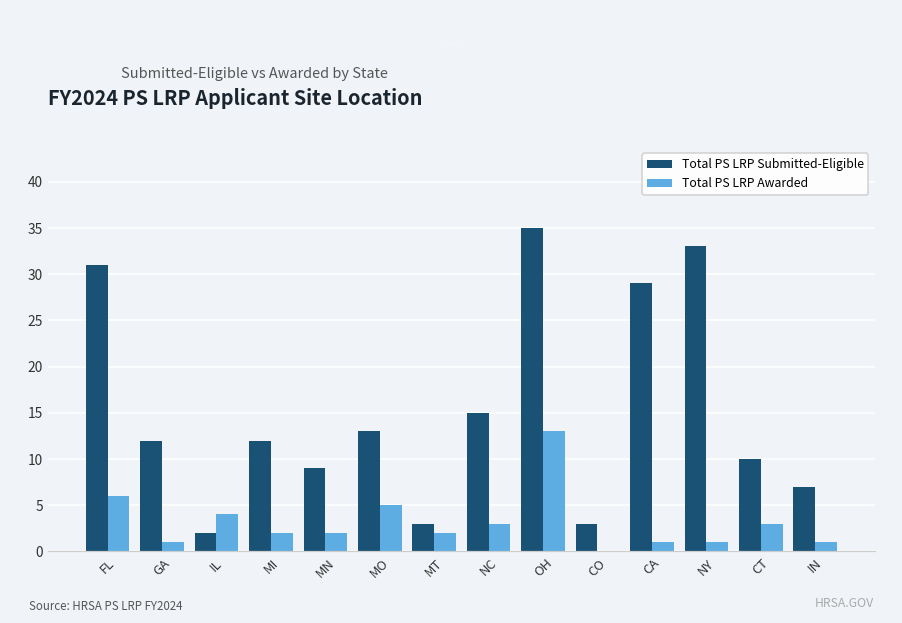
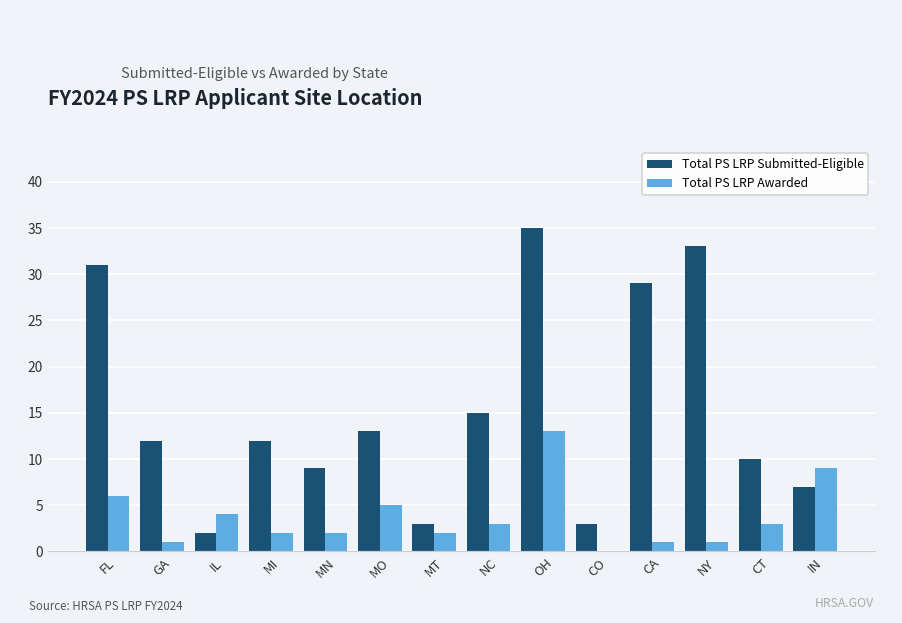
Total PS LRP Awarded, IN: 1 -> 9
